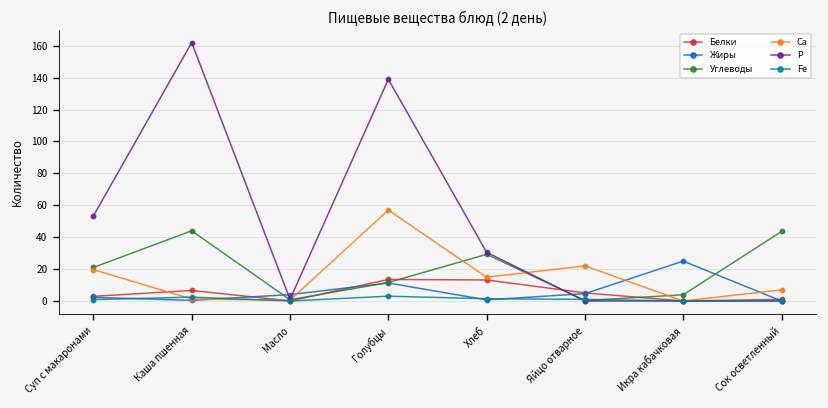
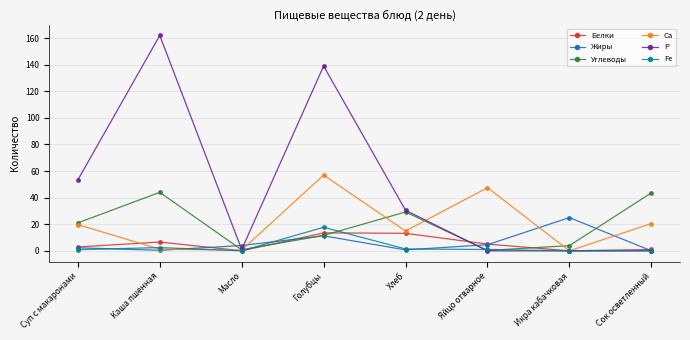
Fe, Голубцы: 3 -> 18
Са, Яйцо отварное: 22 -> 48
Са, Сок осветленный: 7 -> 21
